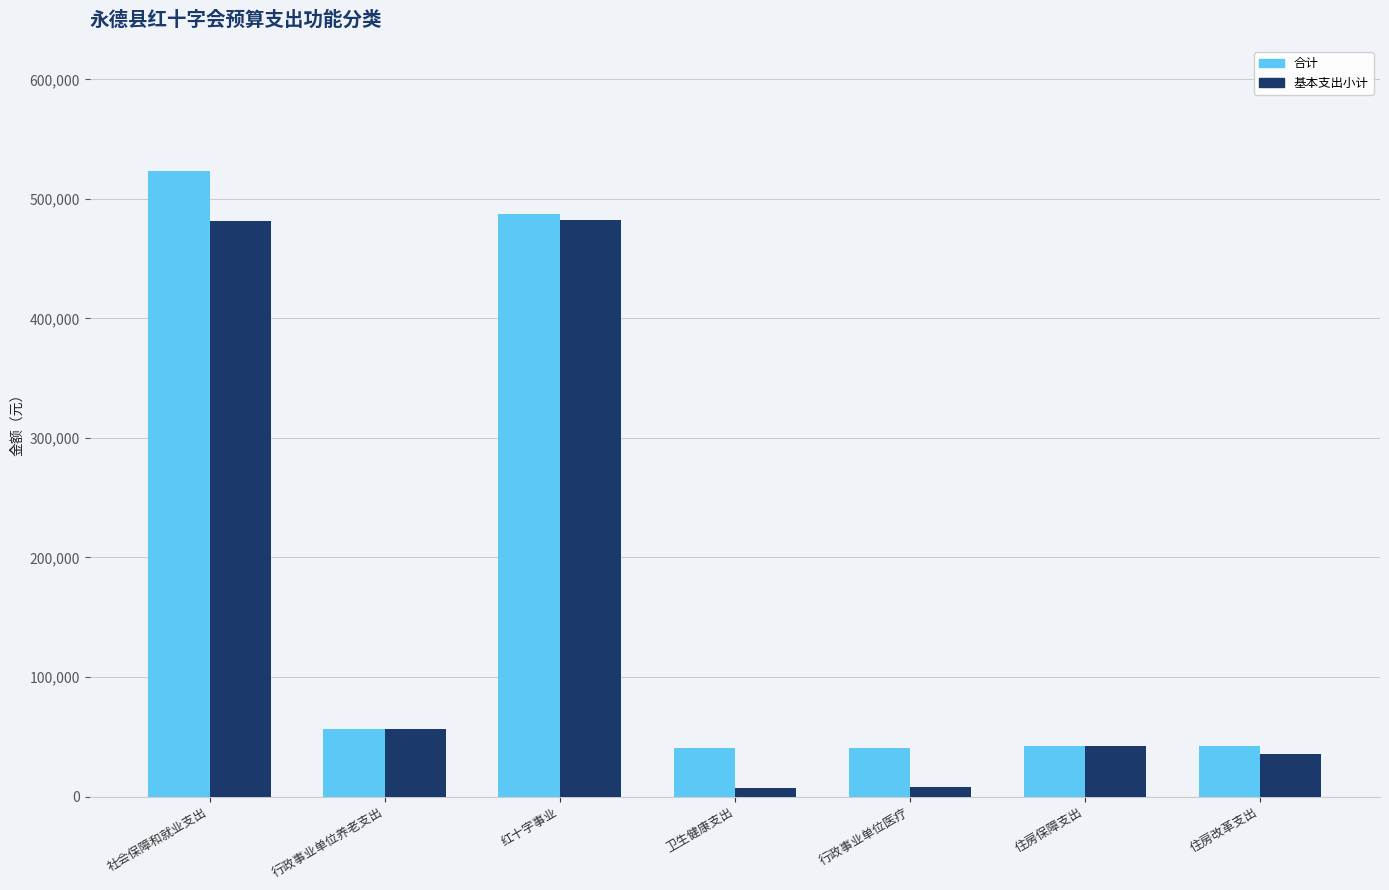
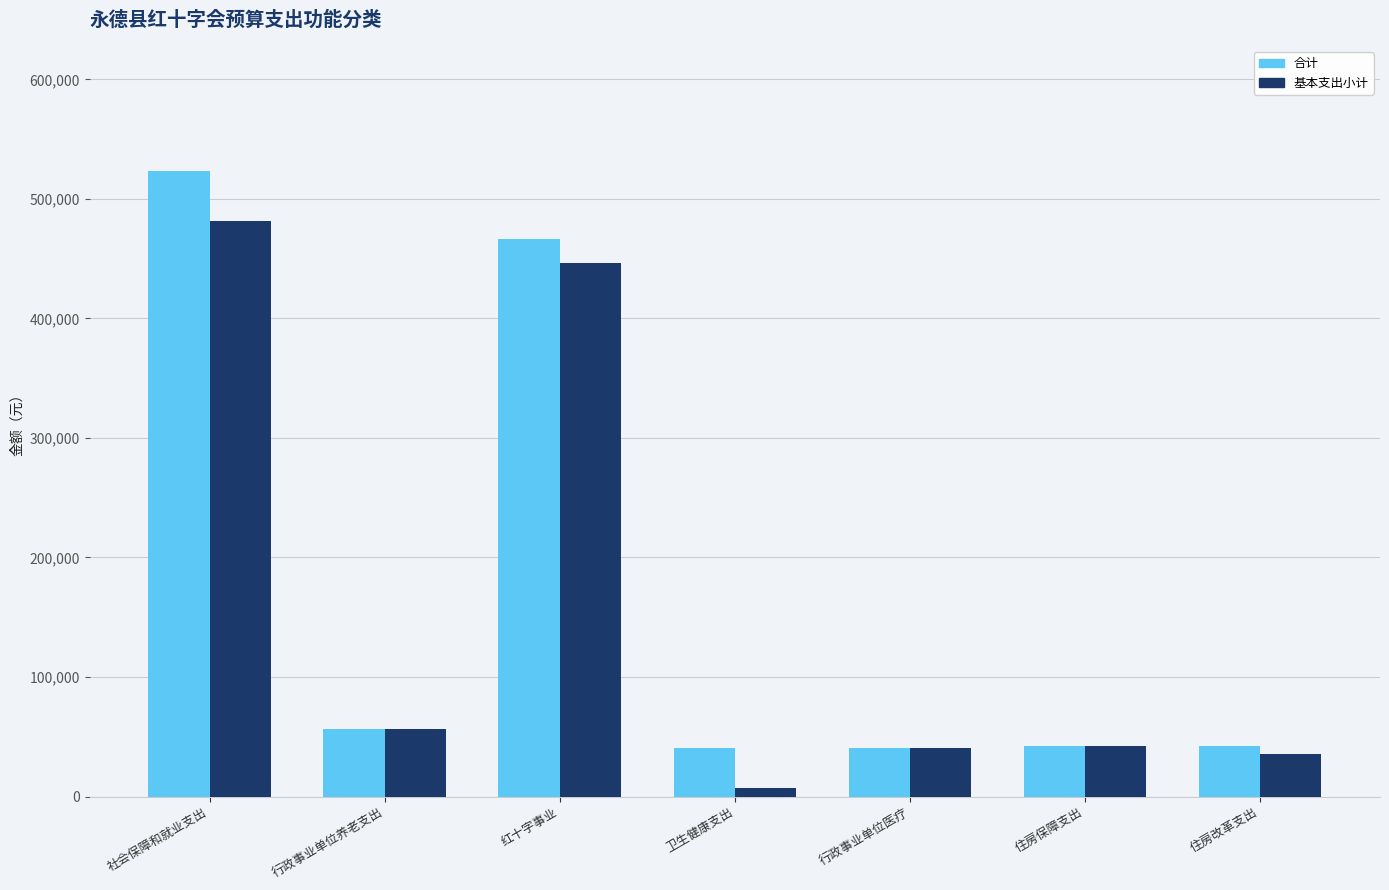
合计, 红十字事业: 487,000 -> 467,000
基本支出小计, 红十字事业: 483,000 -> 447,000
基本支出小计, 行政事业单位医疗: 8,000 -> 41,000
